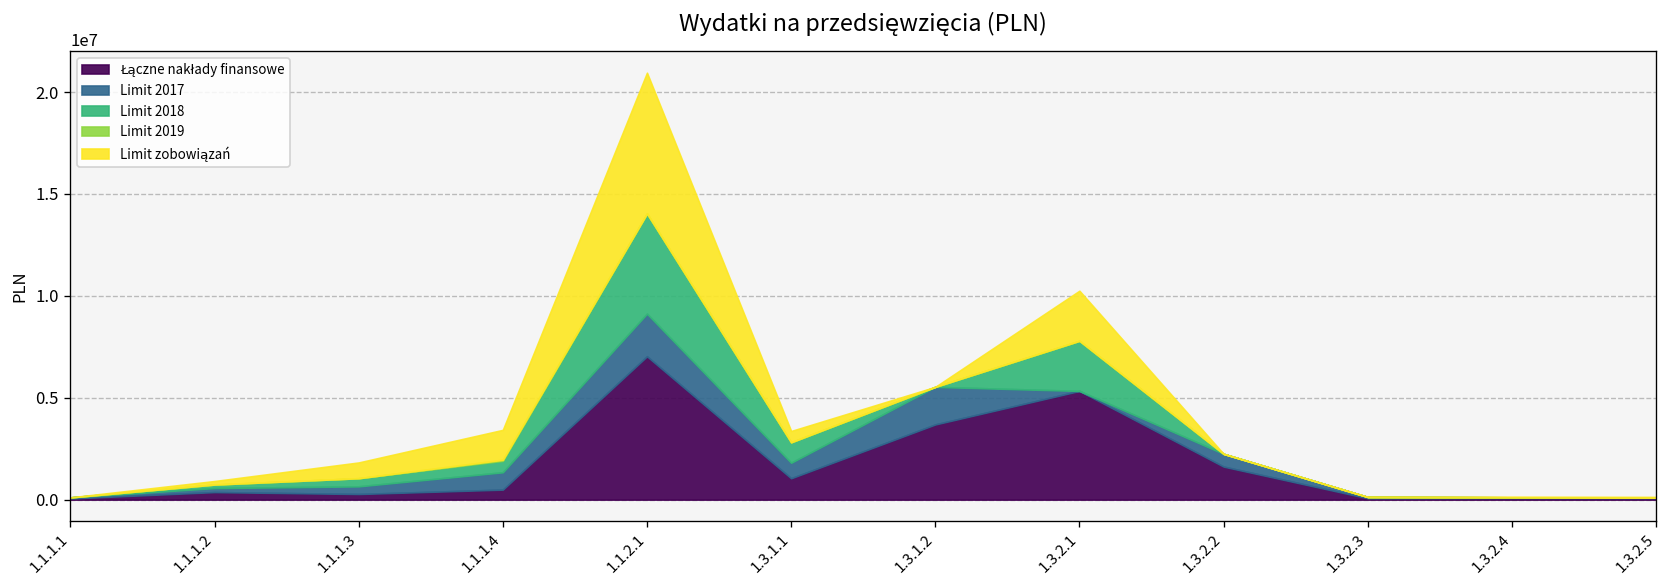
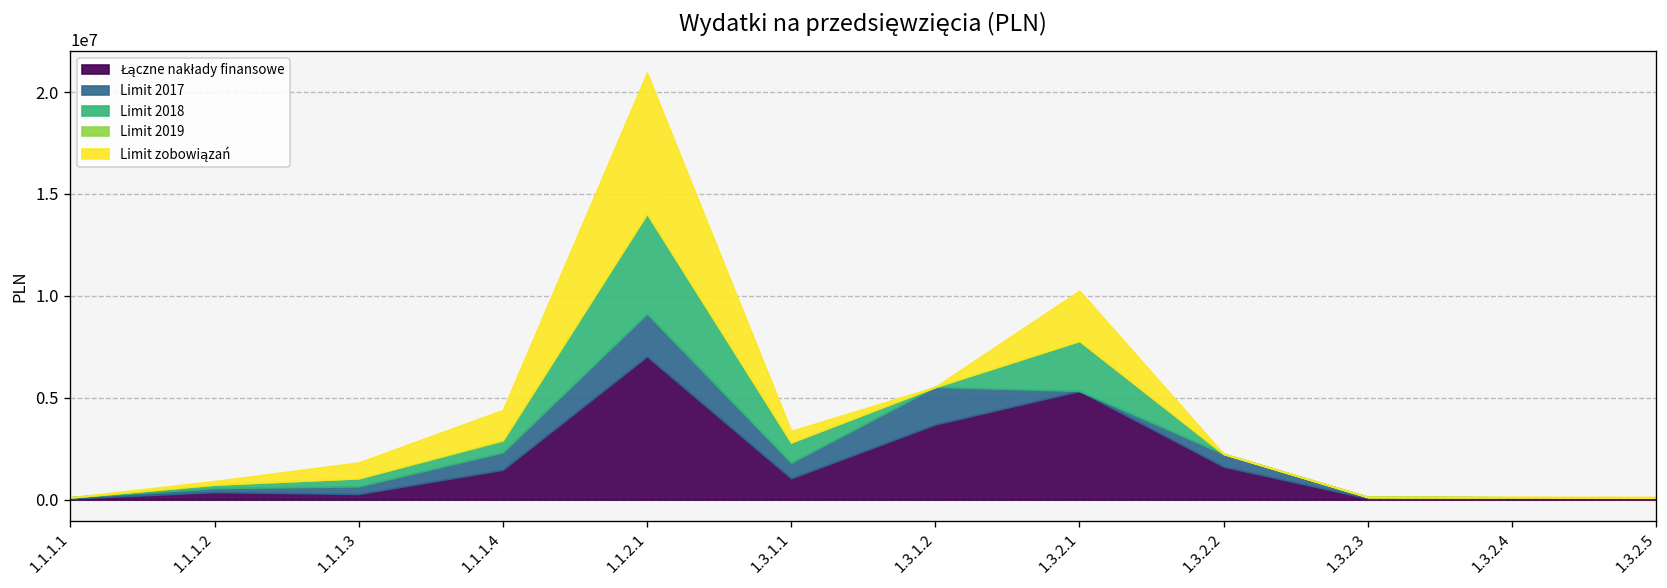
Łączne nakłady finansowe, 1.1.1.4: 500000 -> 1500000
